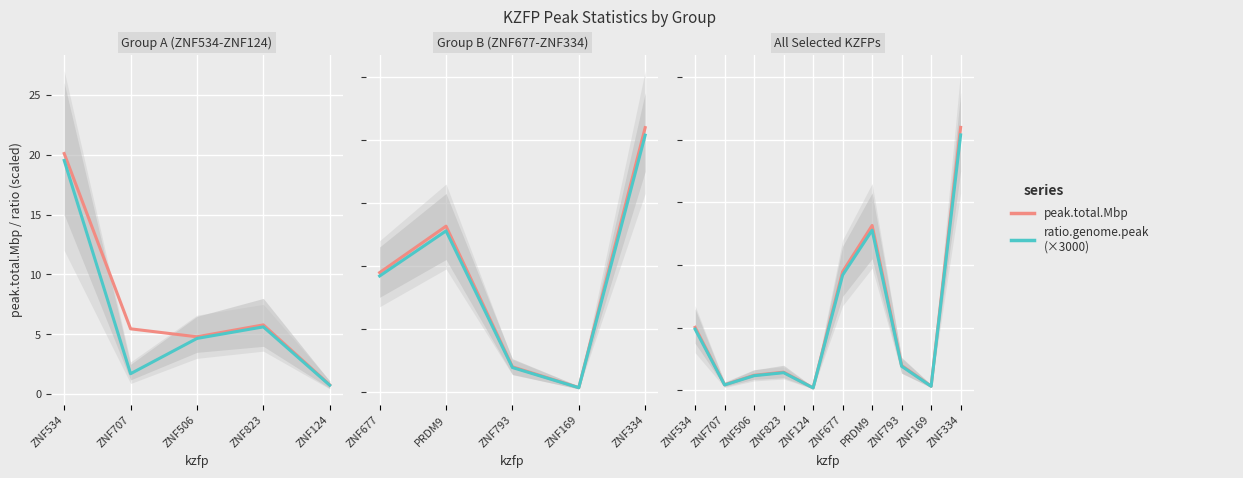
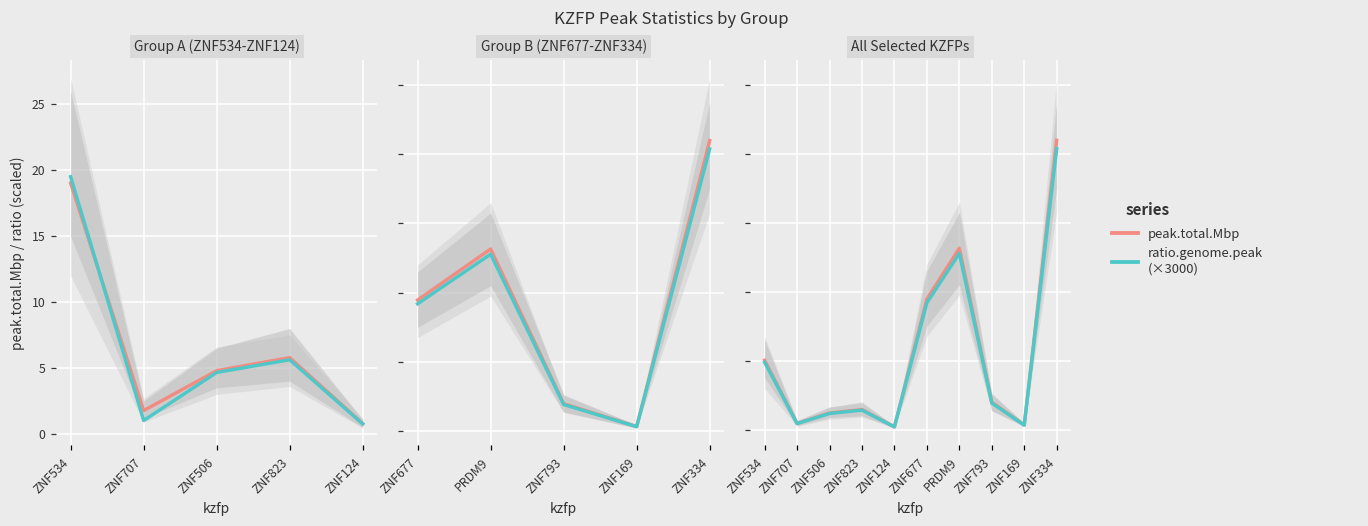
Group A (ZNF534-ZNF124), peak.total.Mbp, ZNF534: 20.1 -> 19.0
Group A (ZNF534-ZNF124), peak.total.Mbp, ZNF707: 5.5 -> 1.8
Group A (ZNF534-ZNF124), ratio.genome.peak (×3000), ZNF707: 1.7 -> 1.0
